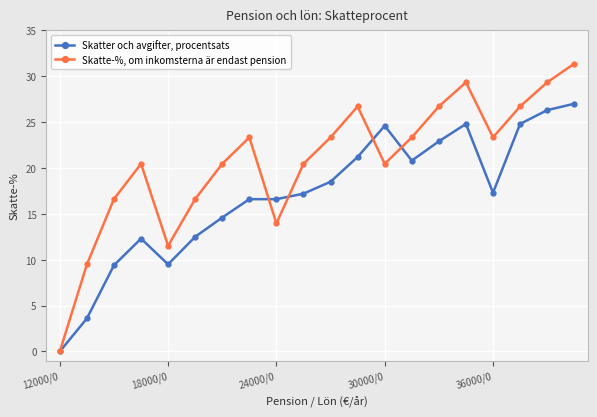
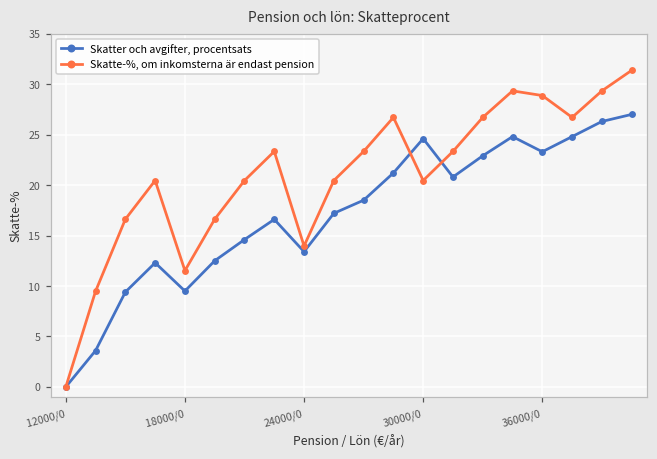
Skatter och avgifter, procentsats, 24000/0: 17 -> 13
Skatter och avgifter, procentsats, 36000/0: 17 -> 23
Skatte-%, om inkomsterna är endast pension, 36000/0: 23 -> 29
